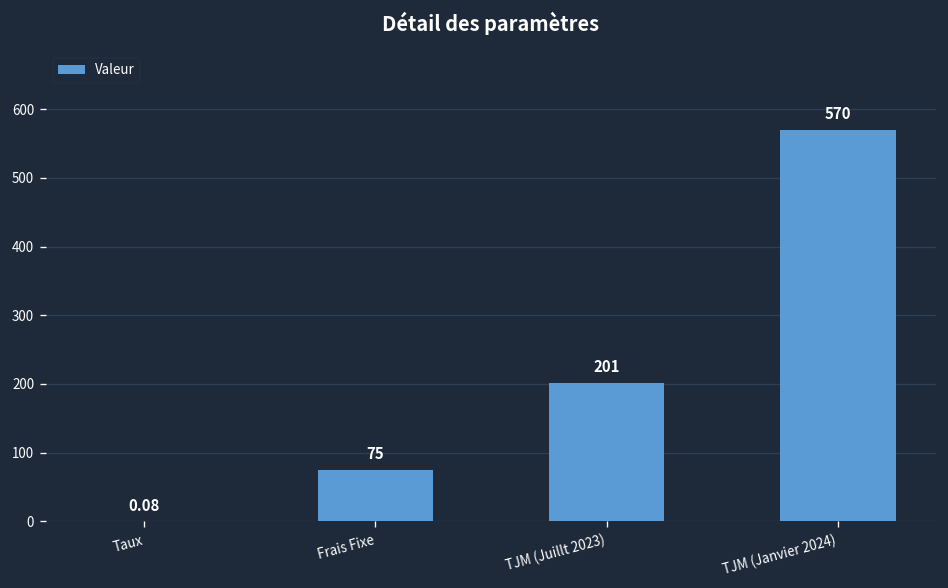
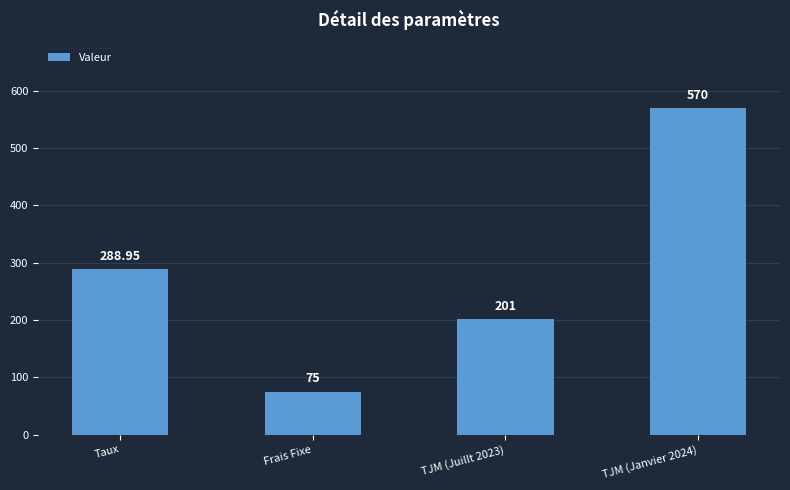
Taux: 0.08 -> 288.95
